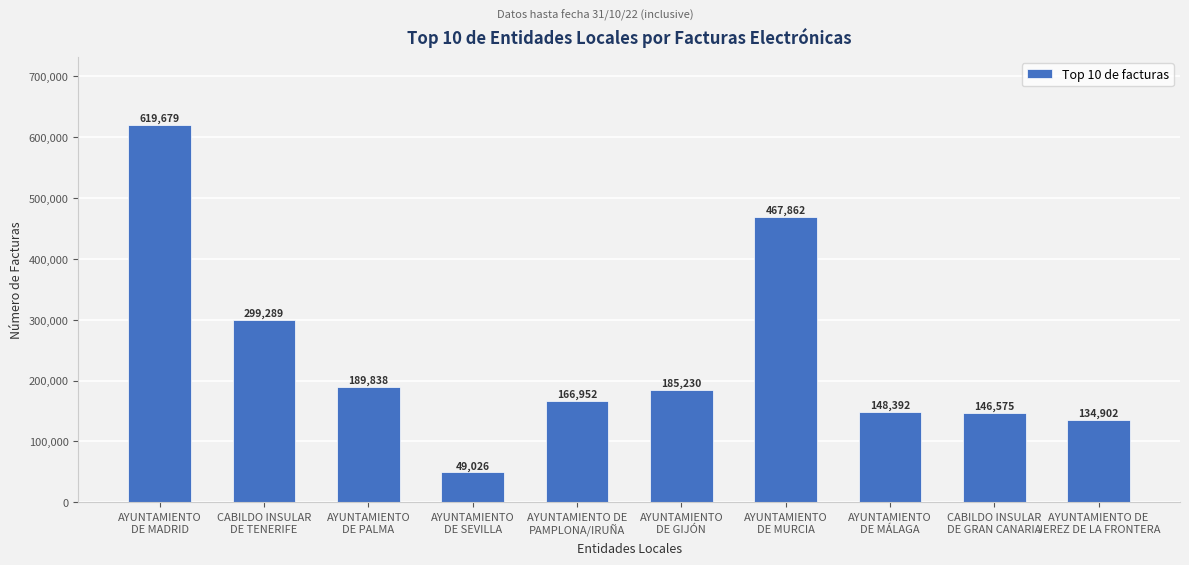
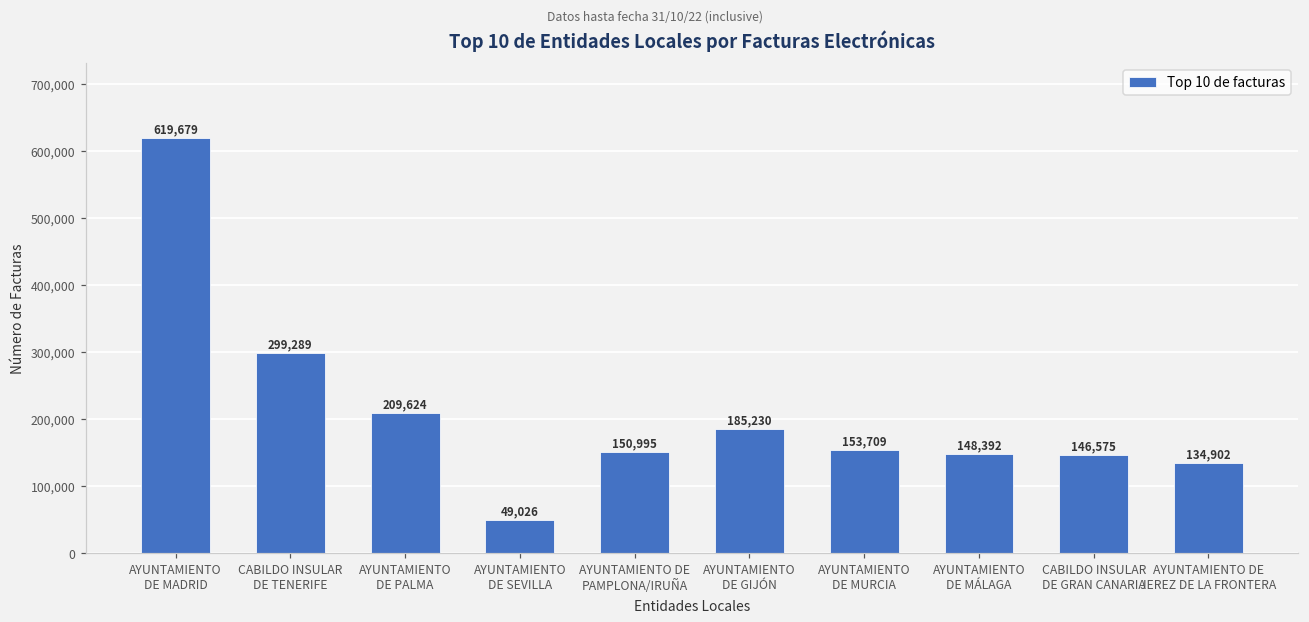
AYUNTAMIENTO DE PALMA: 189,838 -> 209,624
AYUNTAMIENTO DE PAMPLONA/IRUÑA: 166,952 -> 150,995
AYUNTAMIENTO DE MURCIA: 467,862 -> 153,709
